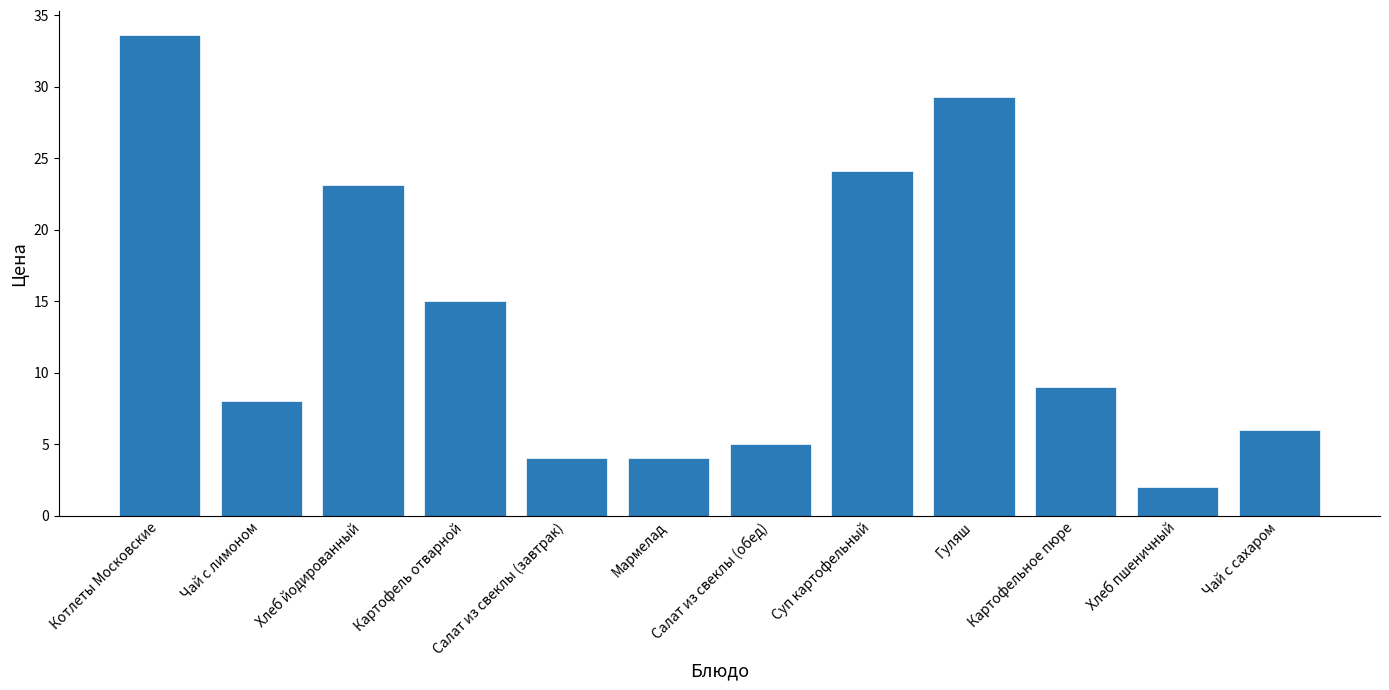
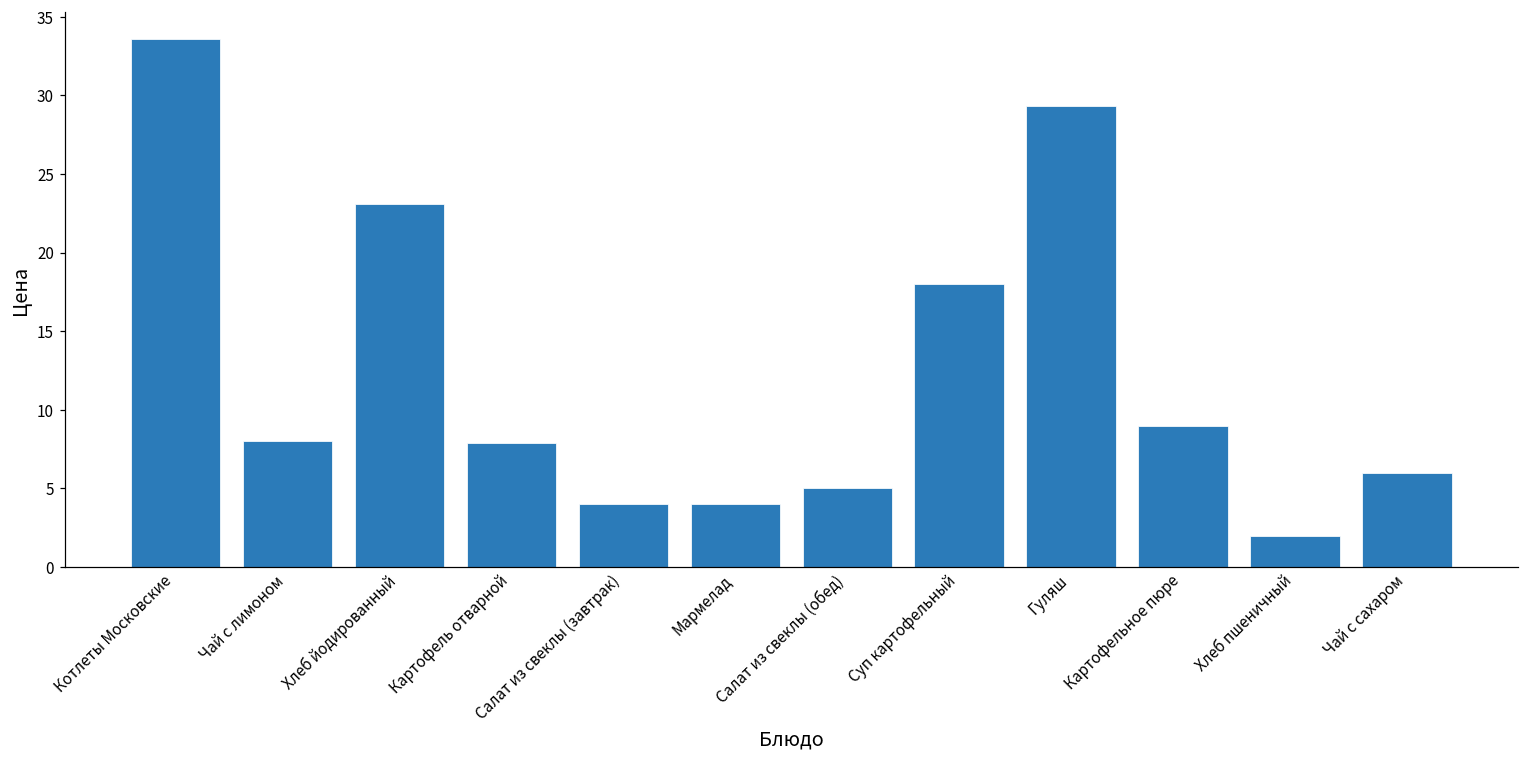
Картофель отварной: 15.0 -> 7.9
Суп картофельный: 24.1 -> 18.0
